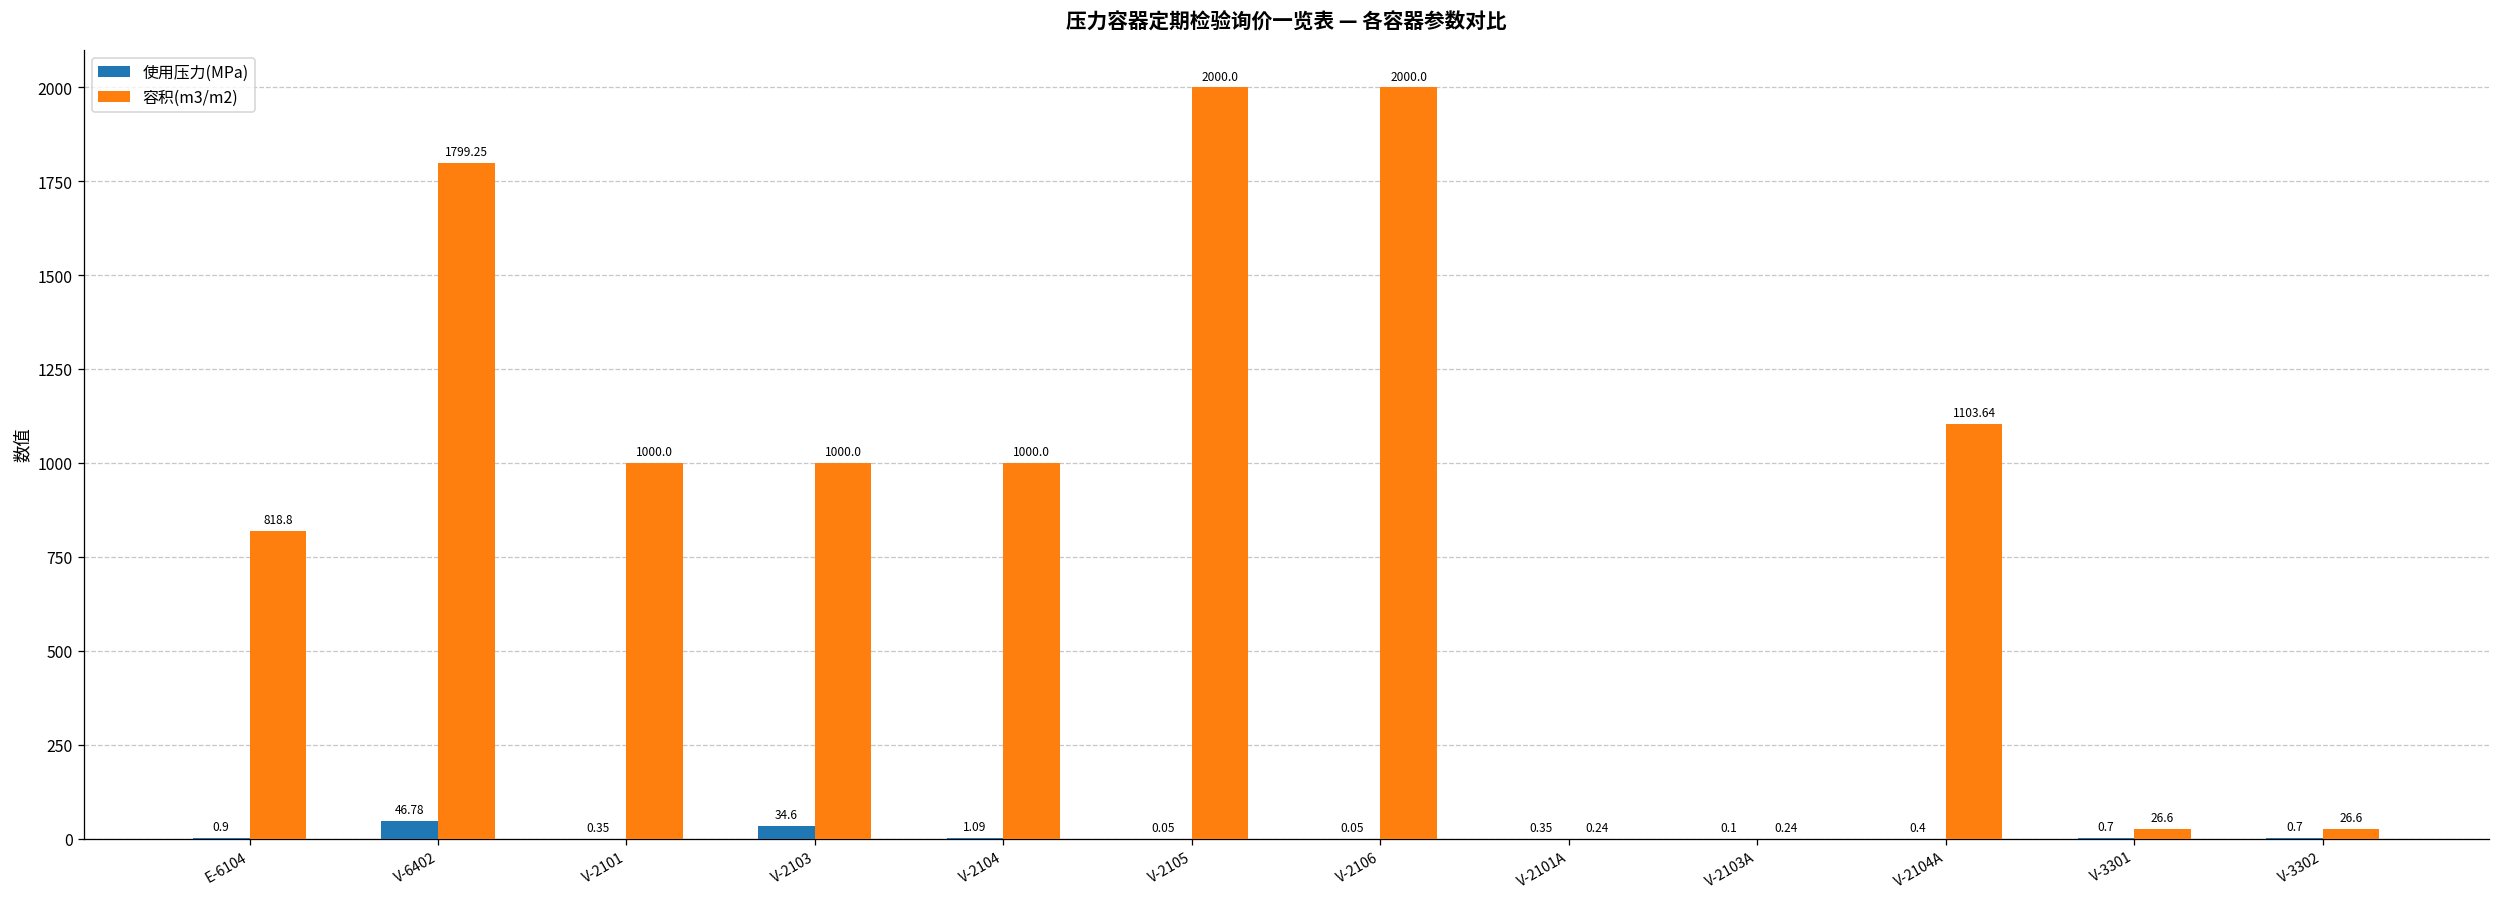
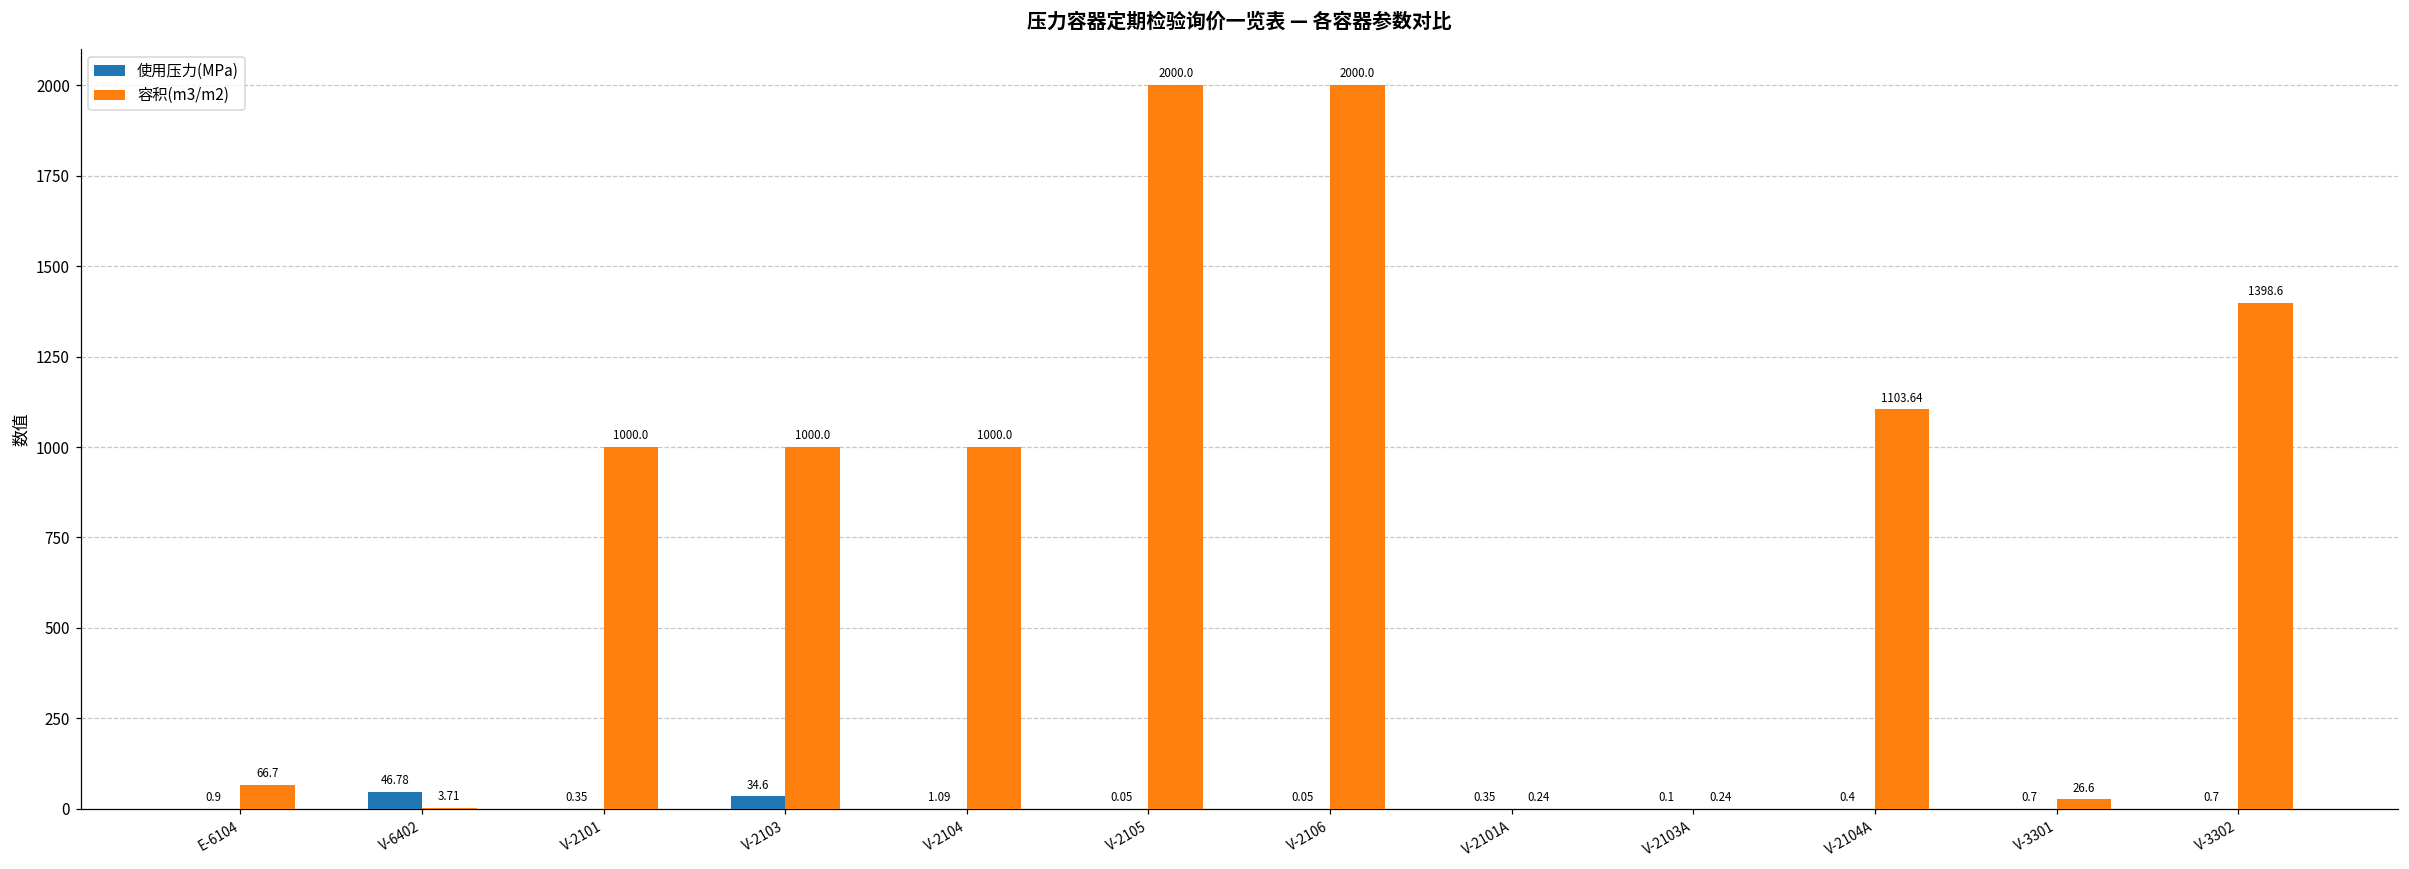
容积(m3/m2), E-6104: 818.8 -> 66.7
容积(m3/m2), V-6402: 1799.25 -> 3.71
容积(m3/m2), V-3302: 26.6 -> 1398.6
